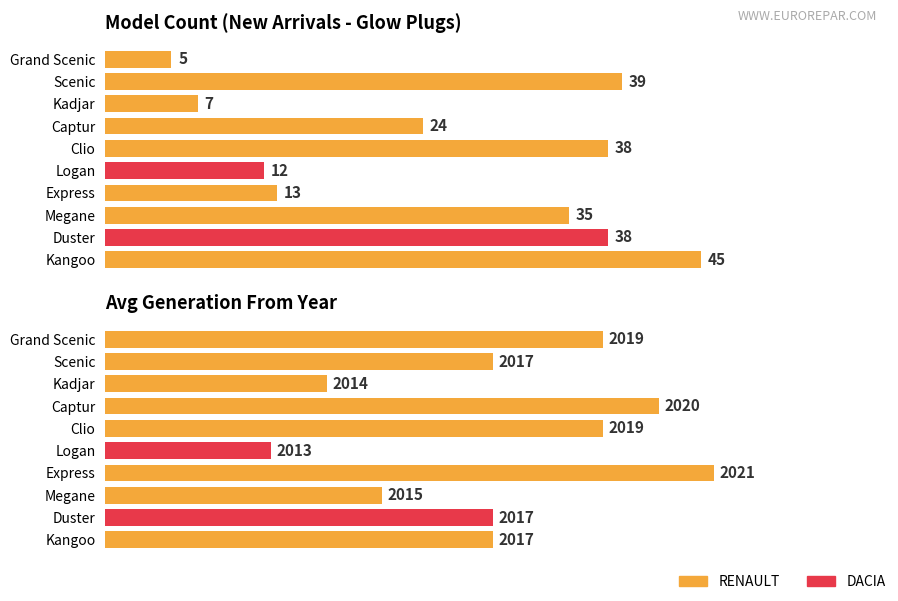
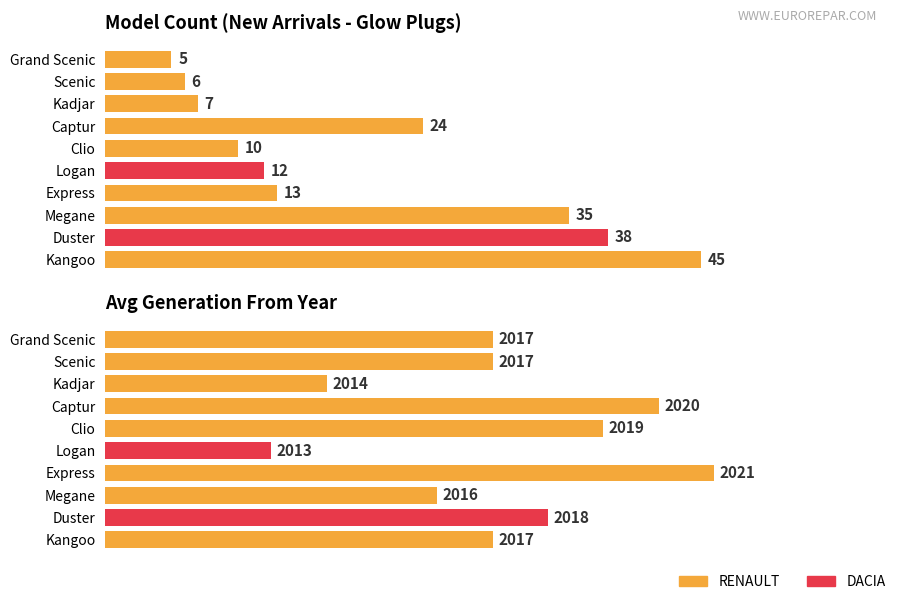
Model Count (New Arrivals - Glow Plugs), Scenic: 39 -> 6
Model Count (New Arrivals - Glow Plugs), Clio: 38 -> 10
Avg Generation From Year, Grand Scenic: 2019 -> 2017
Avg Generation From Year, Megane: 2015 -> 2016
Avg Generation From Year, Duster: 2017 -> 2018
